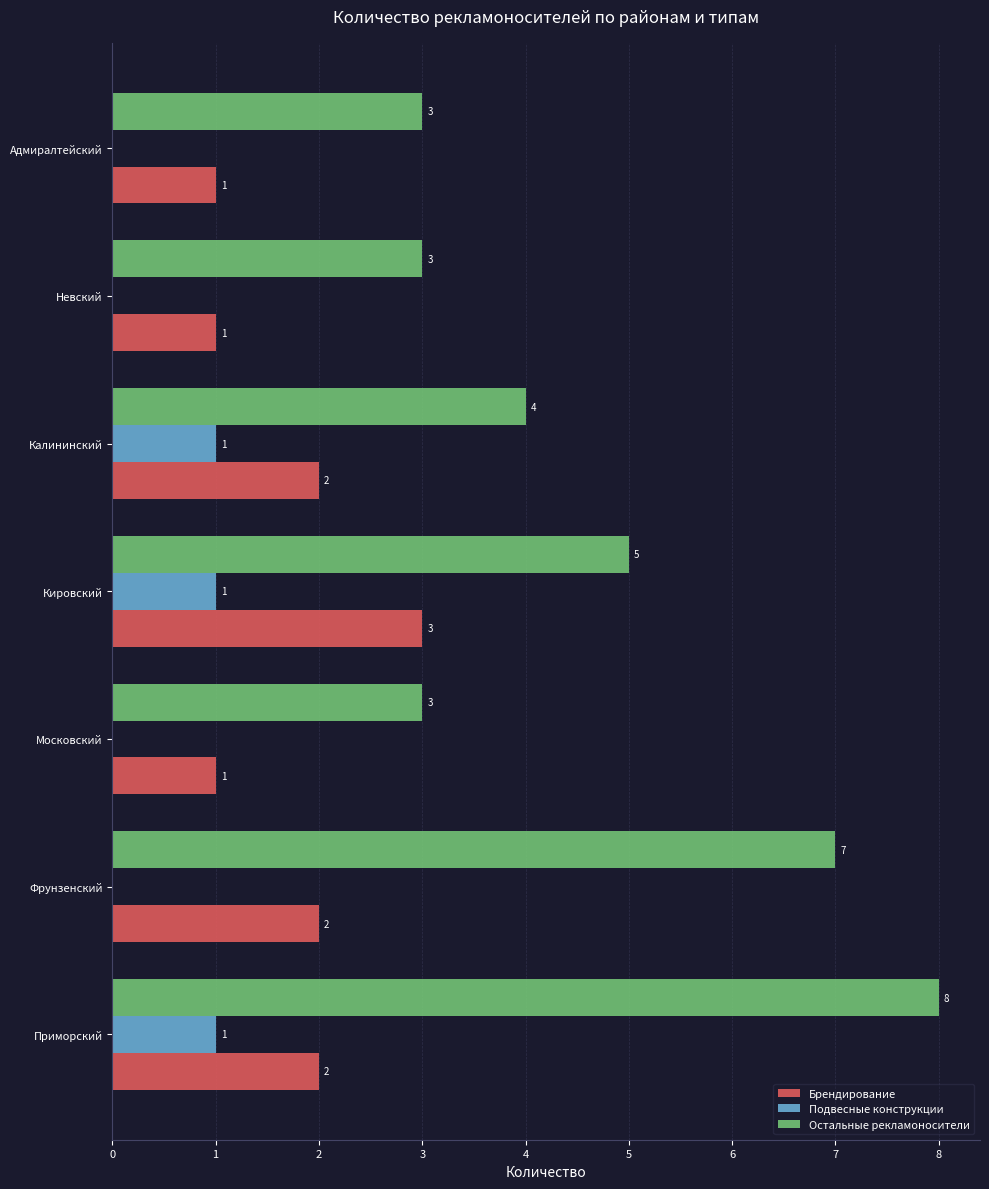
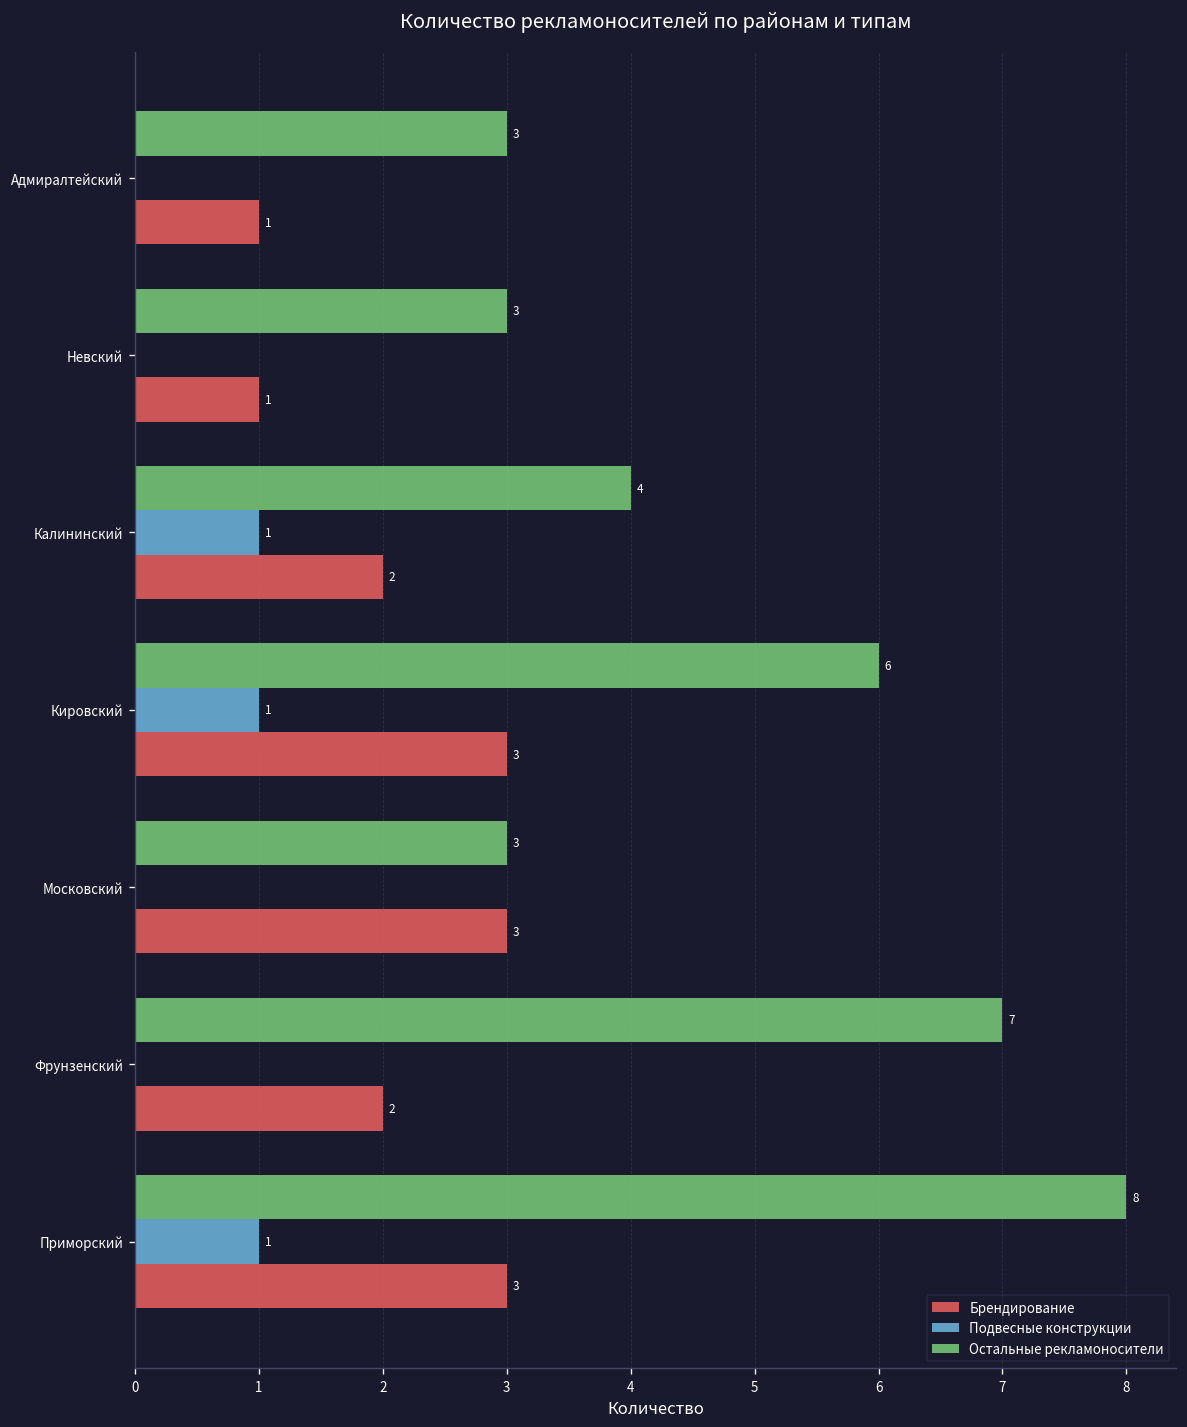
Остальные рекламоносители, Кировский: 5 -> 6
Брендирование, Московский: 1 -> 3
Брендирование, Приморский: 2 -> 3
